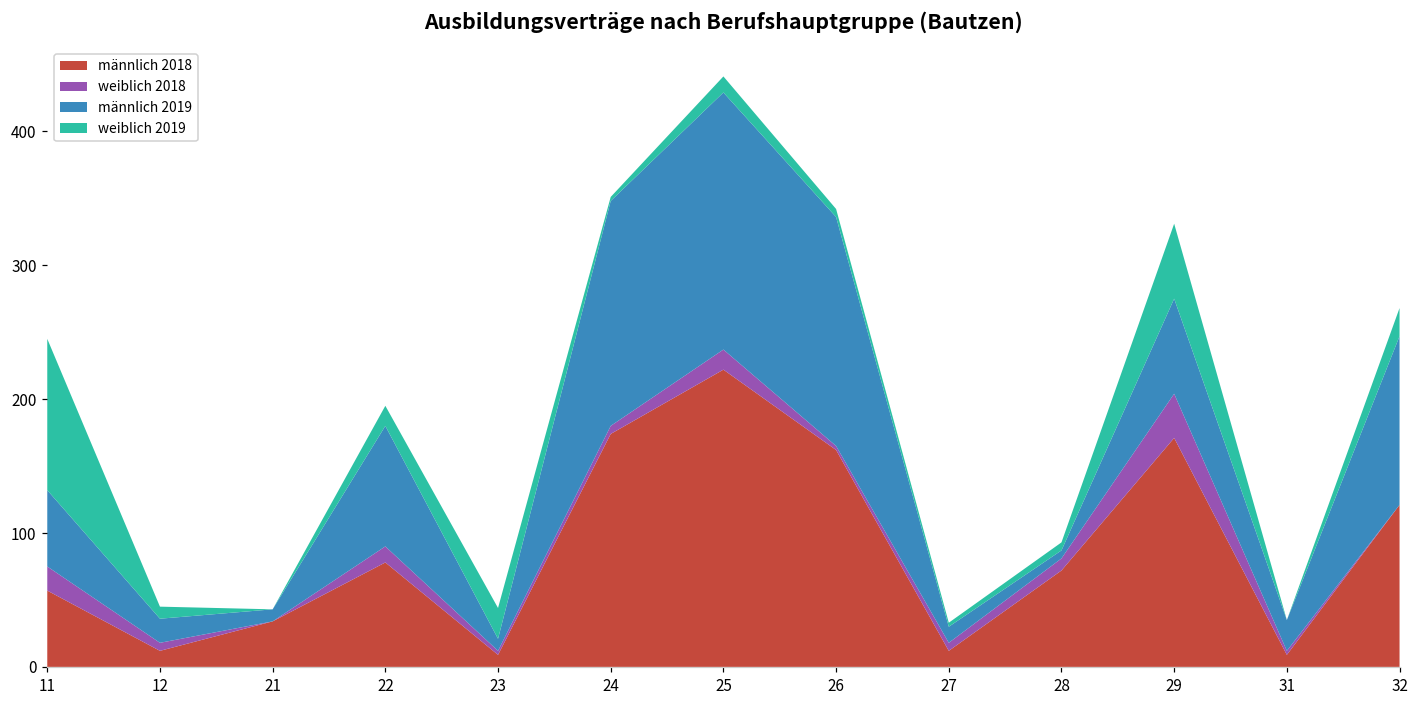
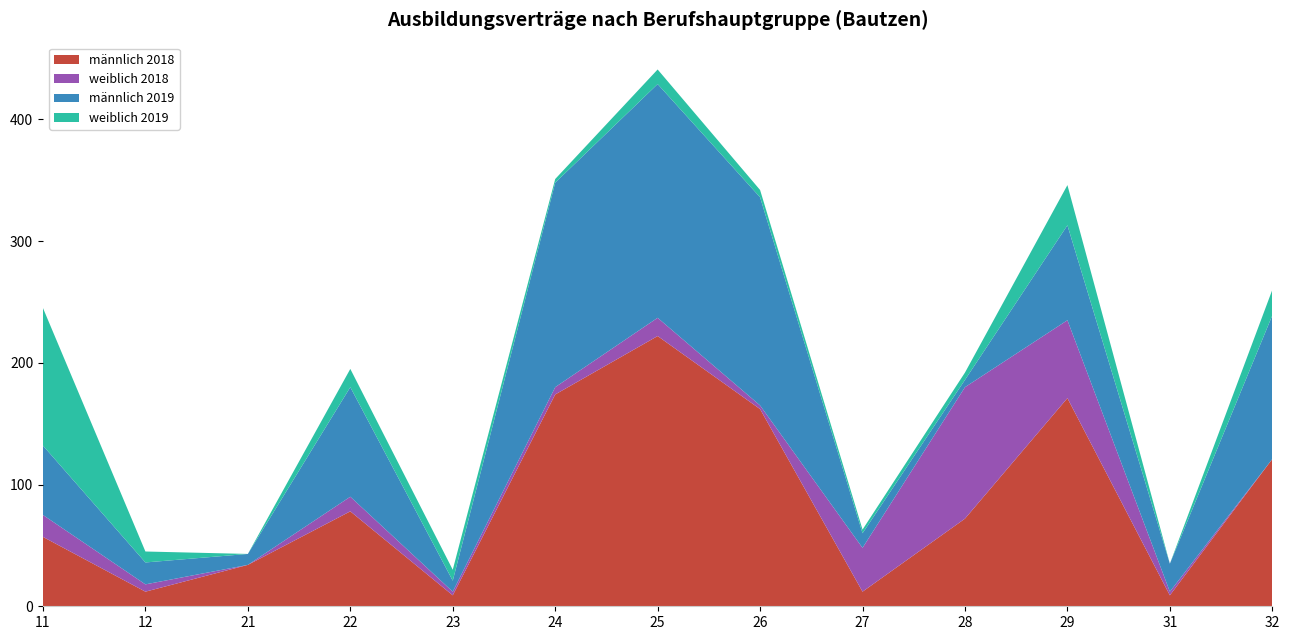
weiblich 2019, 23: 23 -> 9
weiblich 2018, 27: 6 -> 36
weiblich 2018, 28: 9 -> 108
weiblich 2018, 29: 33 -> 64
männlich 2019, 29: 71 -> 78
weiblich 2019, 29: 56 -> 33
männlich 2019, 32: 126 -> 118
